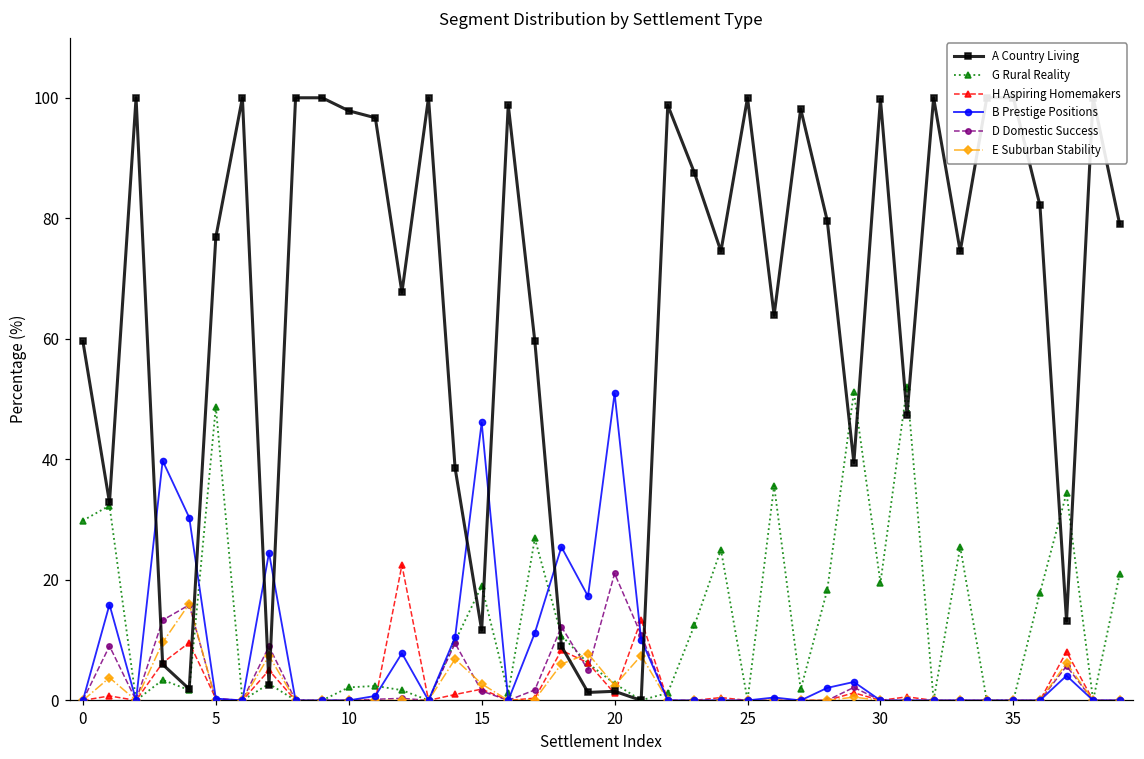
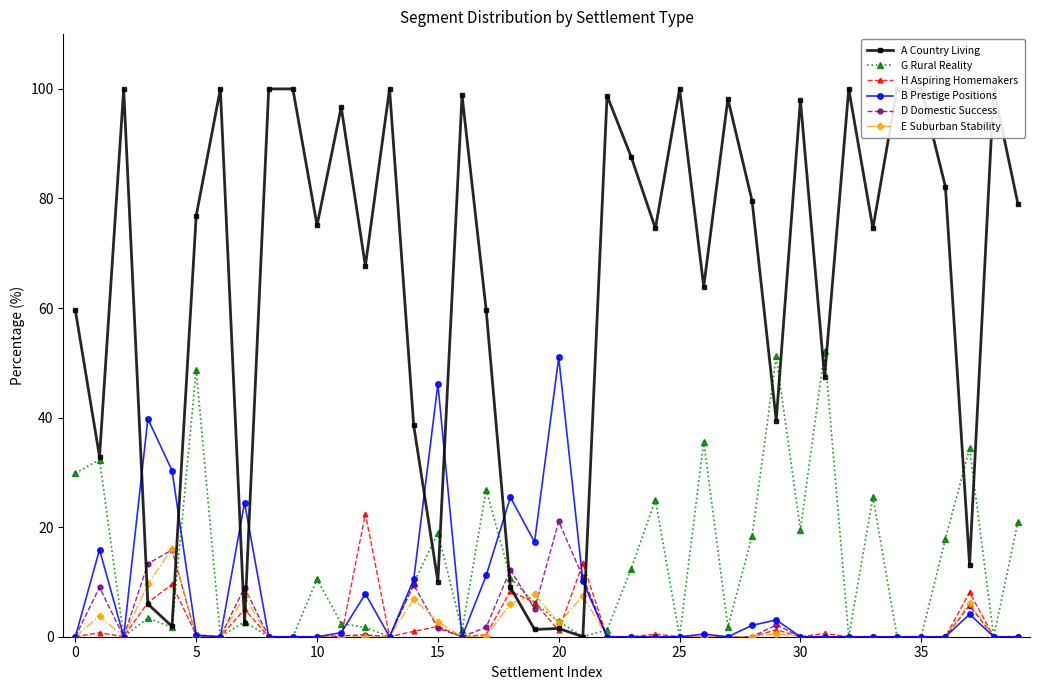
A Country Living, 10: 98 -> 75
G Rural Reality, 10: 2 -> 11
A Country Living, 15: 12 -> 10
A Country Living, 30: 100 -> 98
